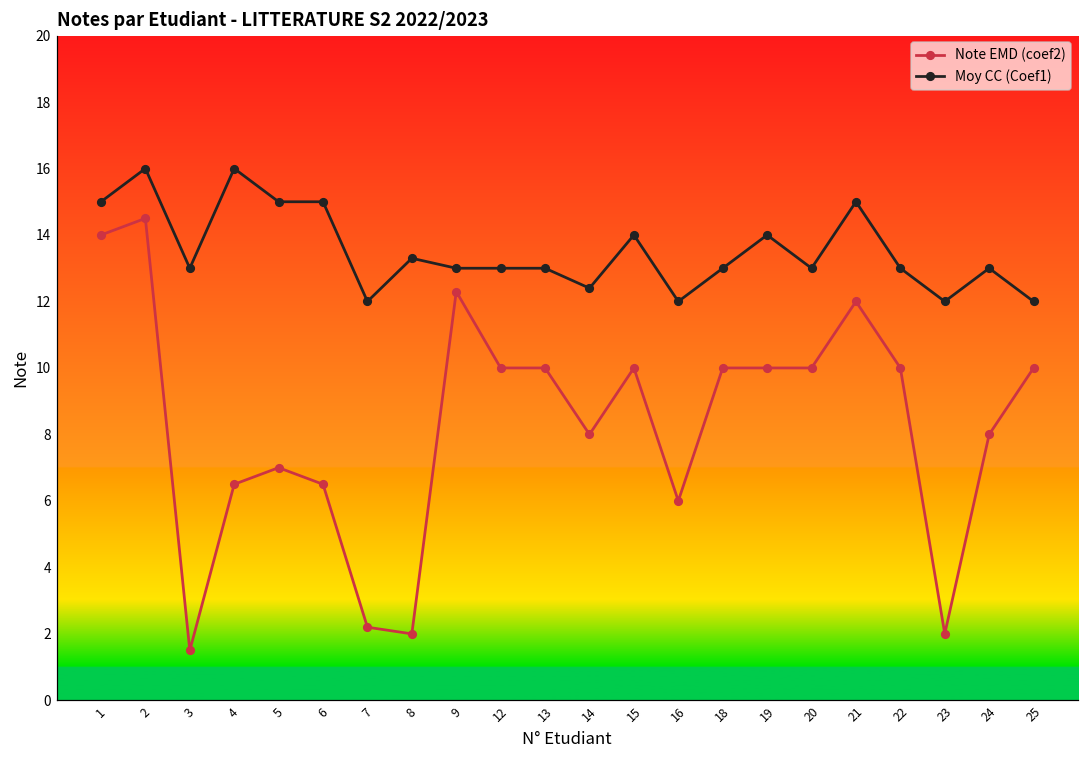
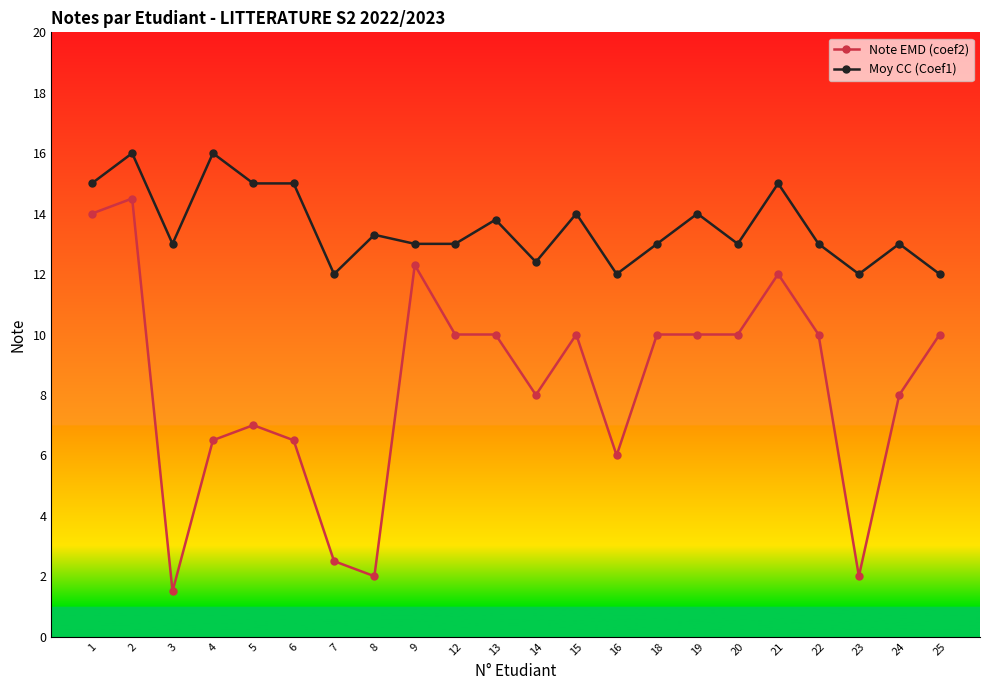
Note EMD (coef2), 7: 2.2 -> 2.5
Moy CC (Coef1), 13: 13.0 -> 13.8
